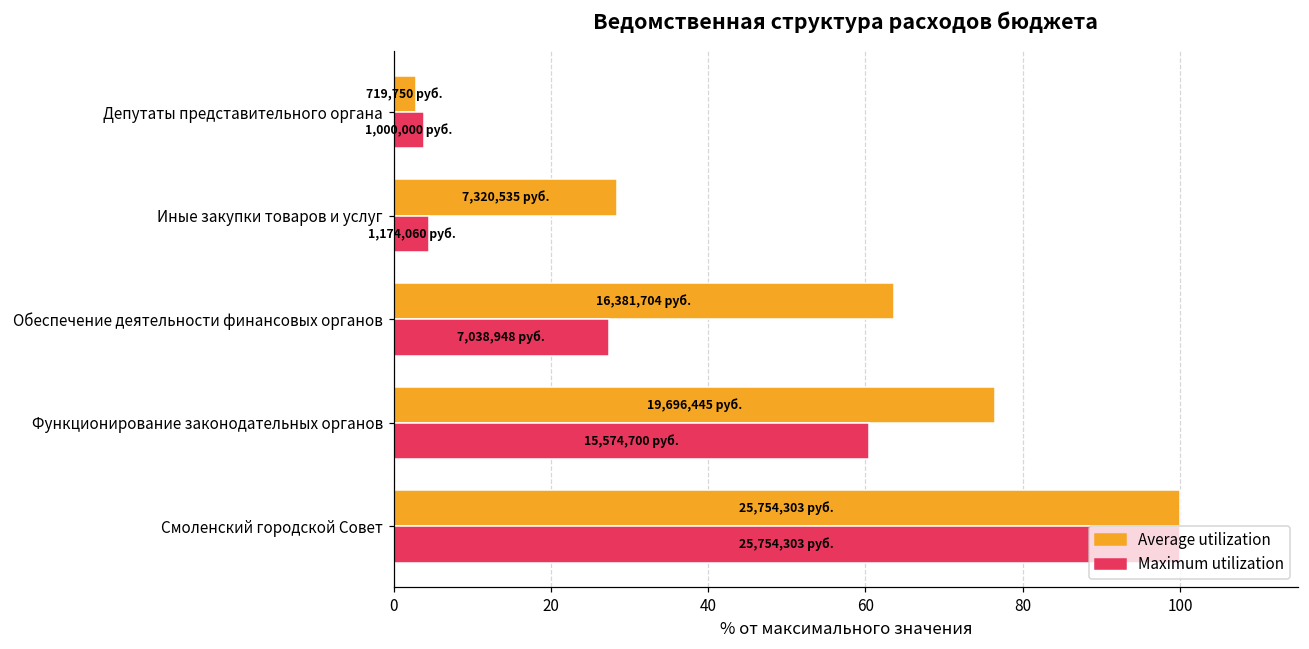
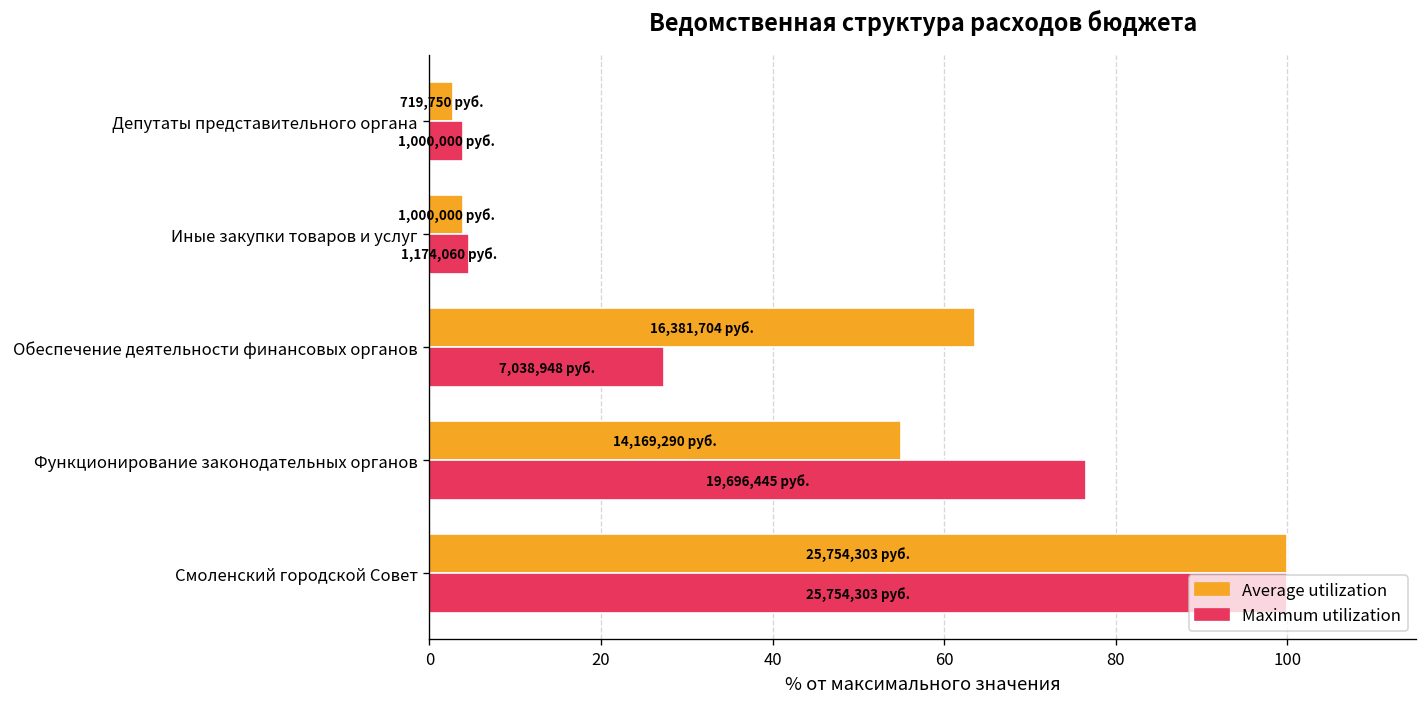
Average utilization, Иные закупки товаров и услуг: 7,320,535 -> 1,000,000
Average utilization, Функционирование законодательных органов: 19,696,445 -> 14,169,290
Maximum utilization, Функционирование законодательных органов: 15,574,700 -> 19,696,445
